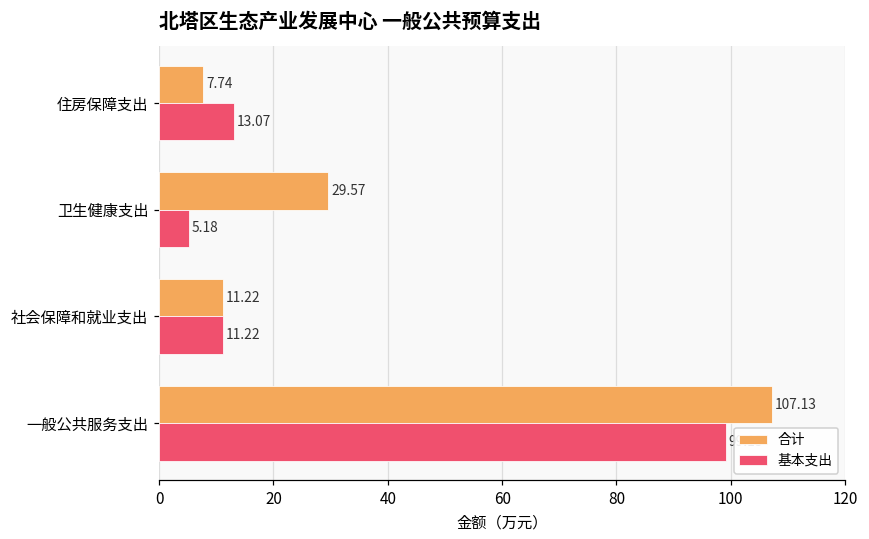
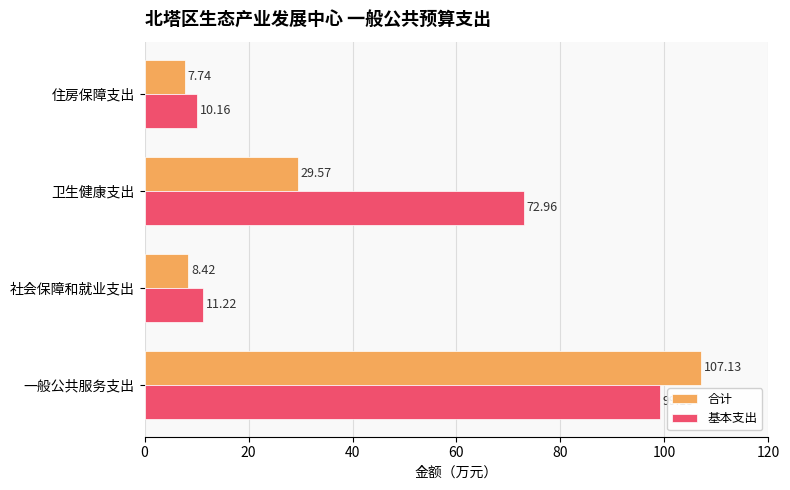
基本支出, 住房保障支出: 13.07 -> 10.16
基本支出, 卫生健康支出: 5.18 -> 72.96
合计, 社会保障和就业支出: 11.22 -> 8.42
